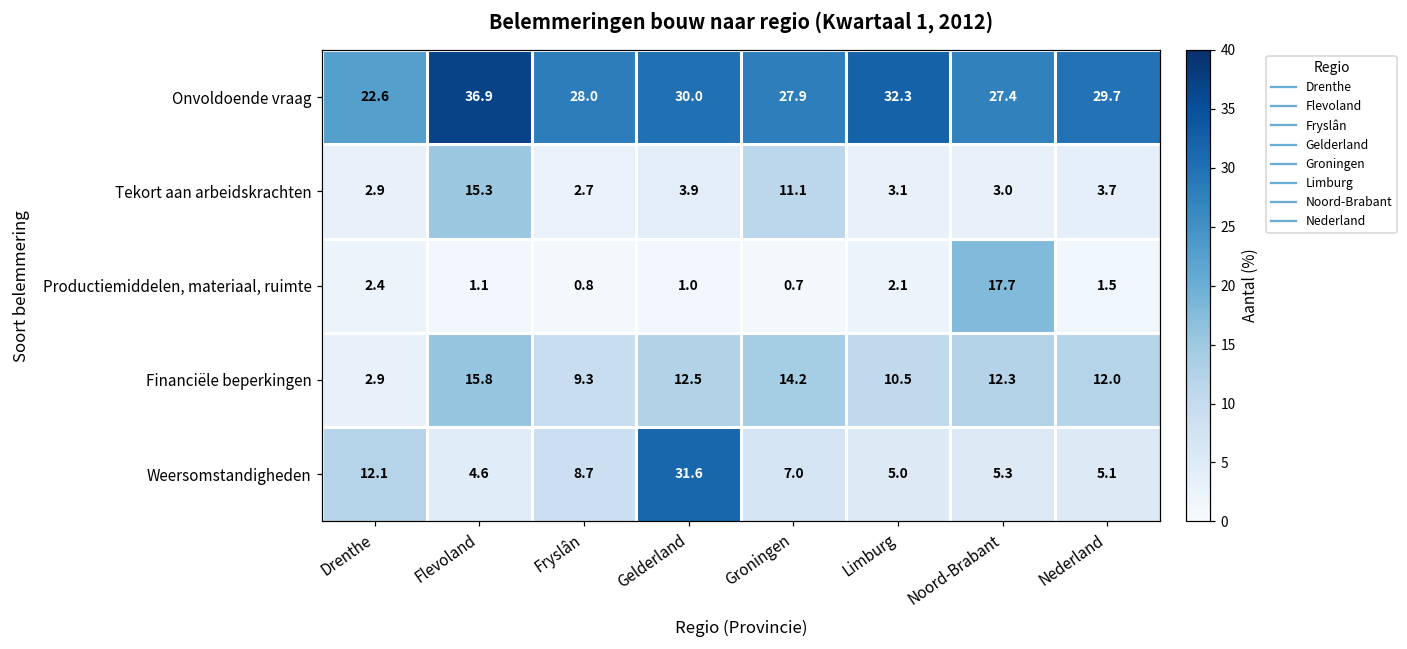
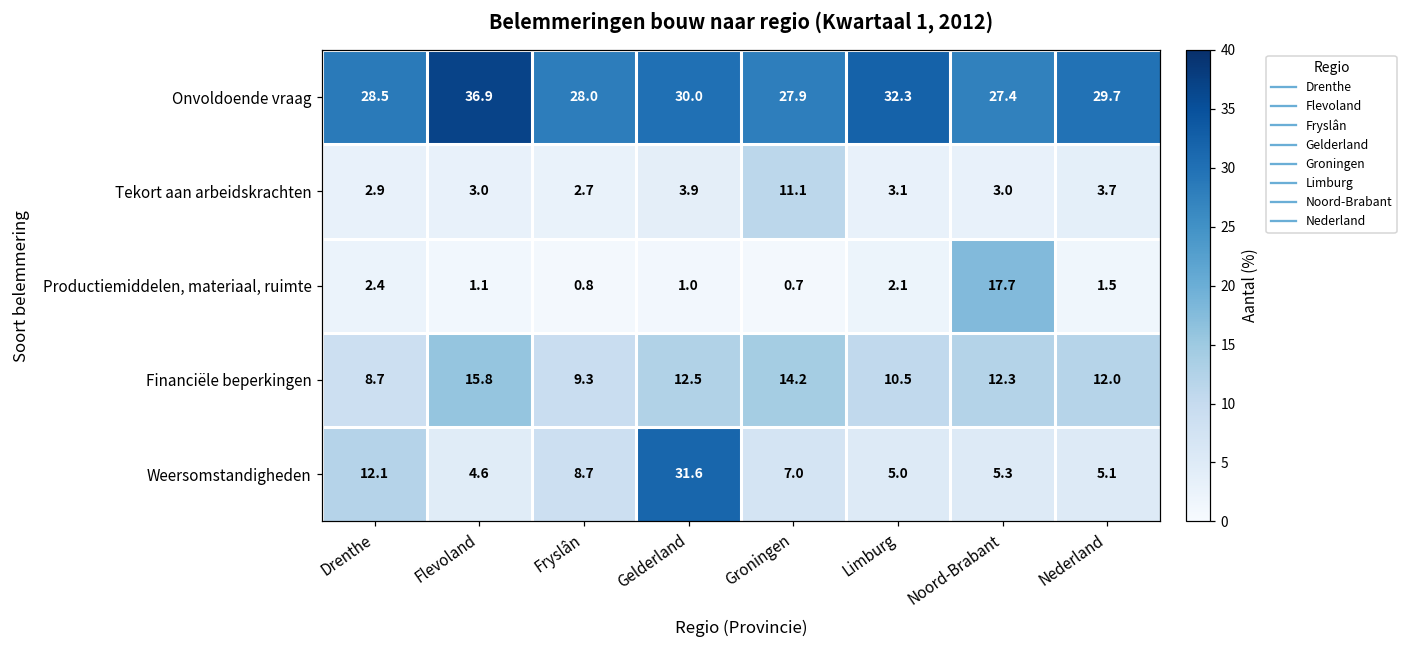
Onvoldoende vraag, Drenthe: 22.6 -> 28.5
Tekort aan arbeidskrachten, Flevoland: 15.3 -> 3.0
Financiële beperkingen, Drenthe: 2.9 -> 8.7
